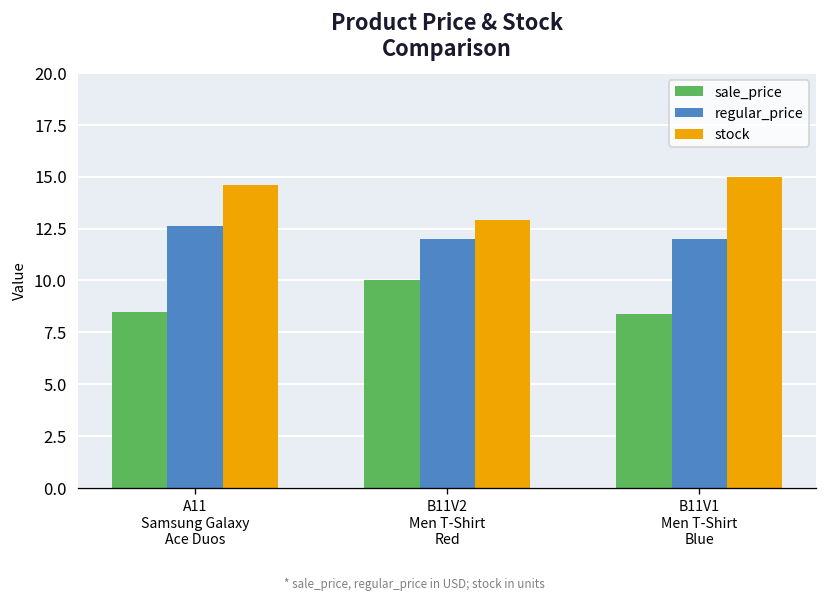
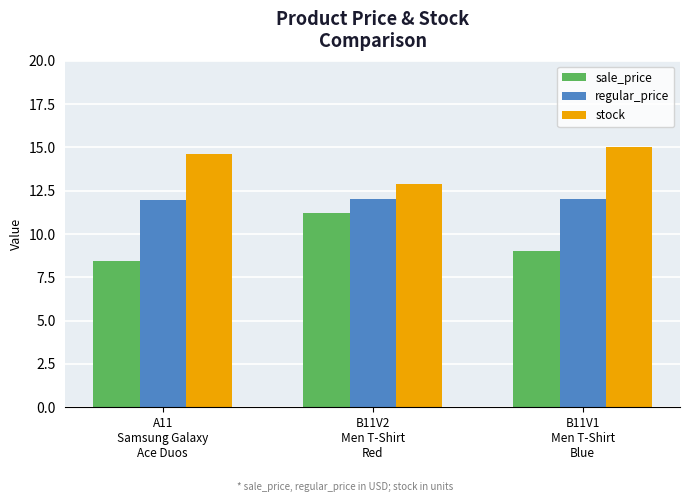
regular_price, A11 Samsung Galaxy Ace Duos: 12.6 -> 12.0
sale_price, B11V2 Men T-Shirt Red: 10.0 -> 11.2
sale_price, B11V1 Men T-Shirt Blue: 8.4 -> 9.0
